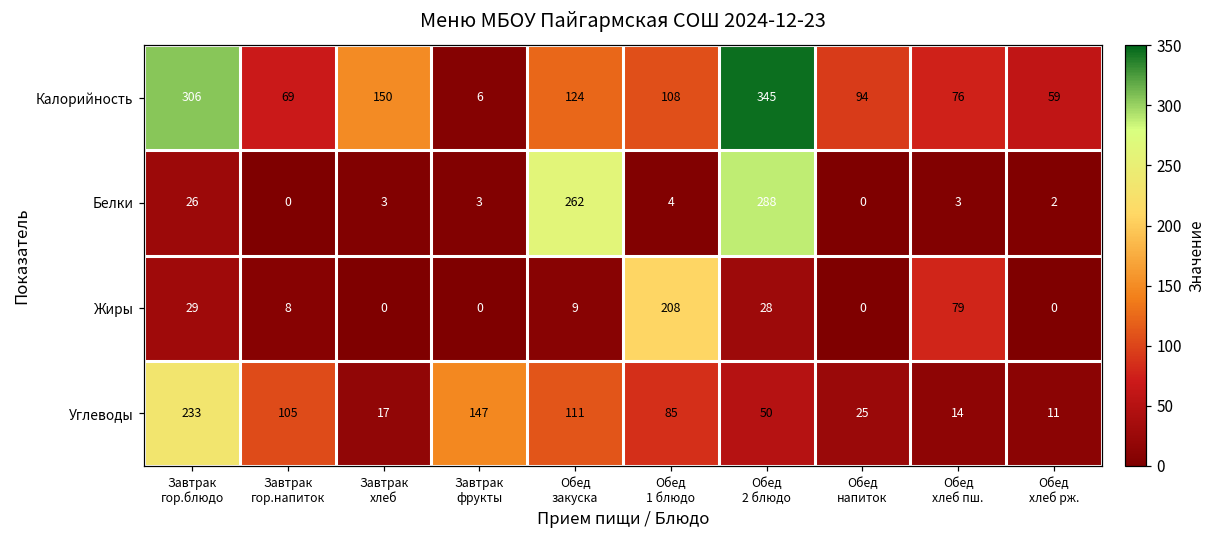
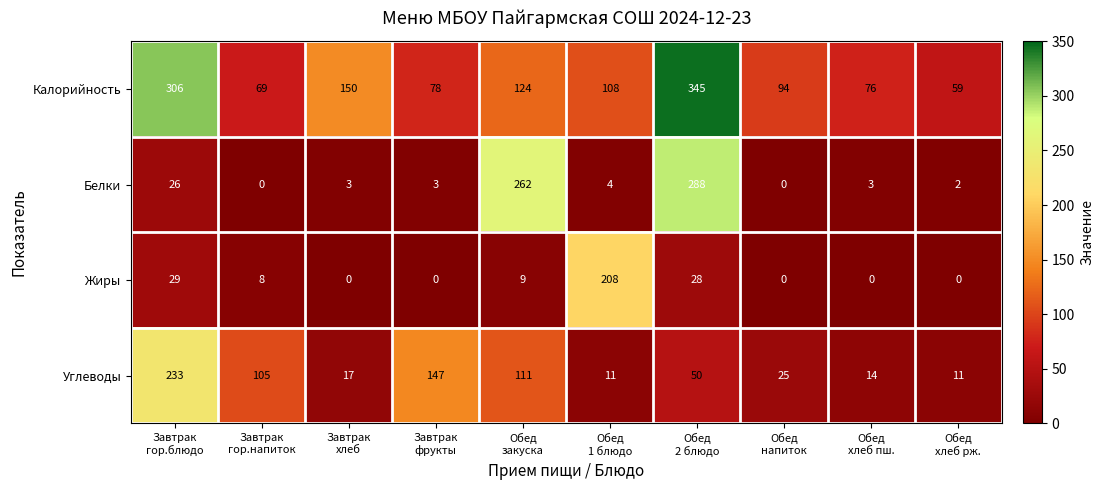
Калорийность, Завтрак фрукты: 6 -> 78
Жиры, Обед хлеб пш.: 79 -> 0
Углеводы, Обед 1 блюдо: 85 -> 11
